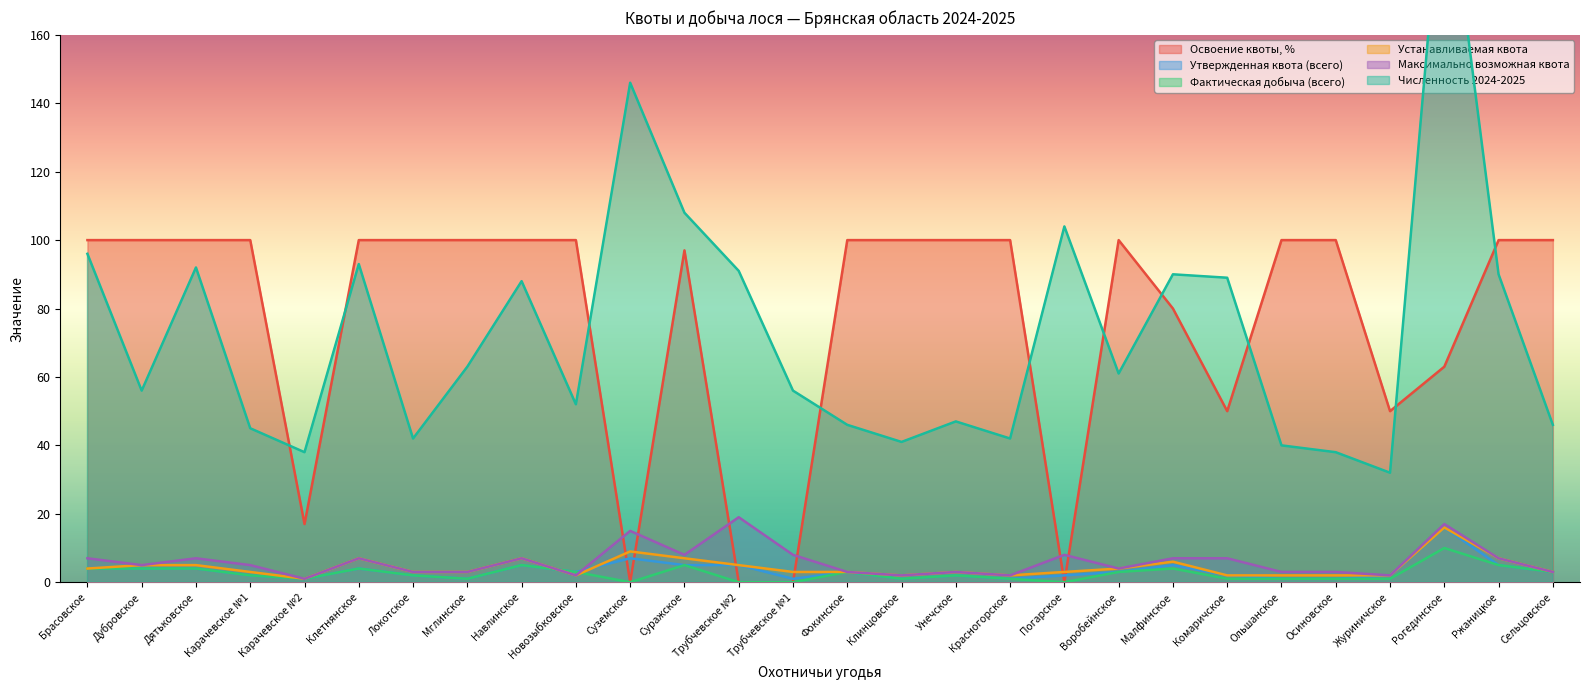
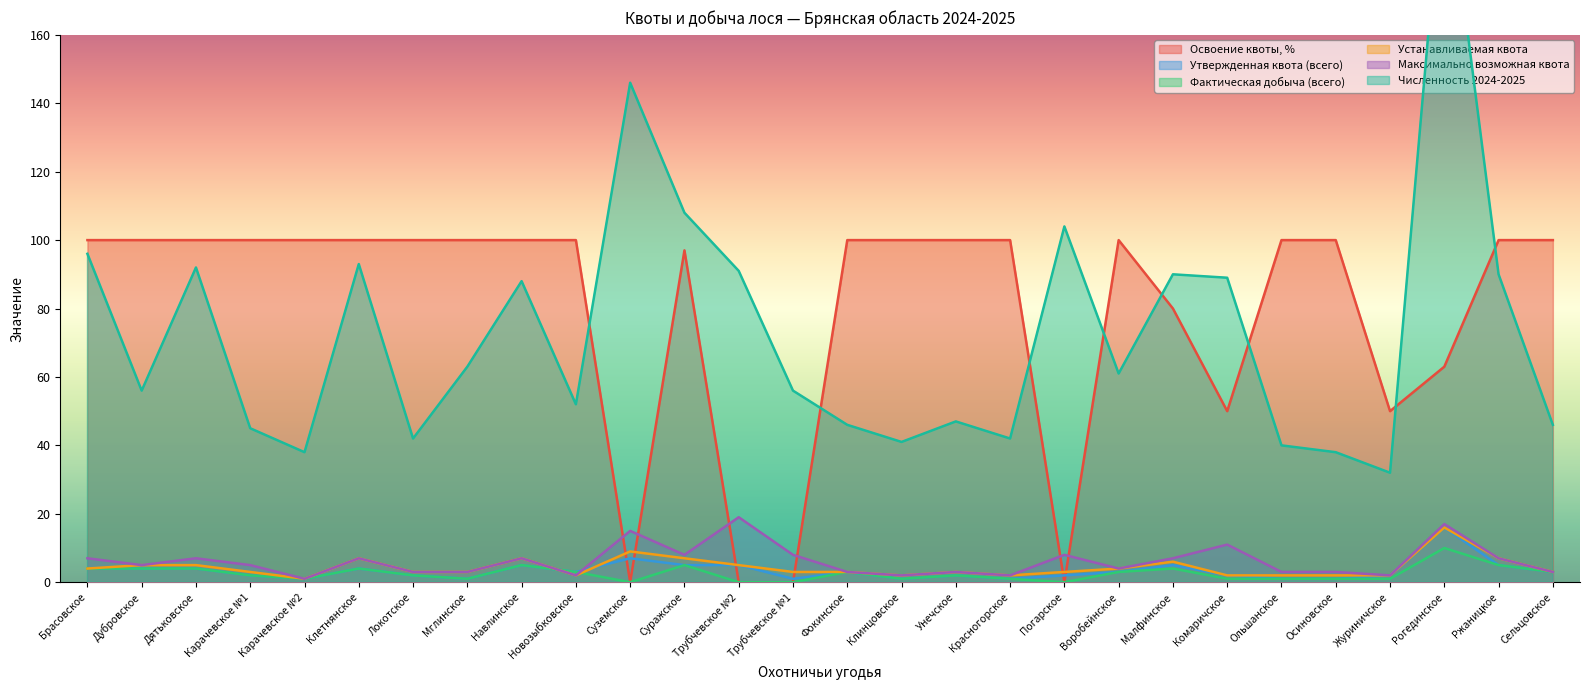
Освоение квоты, %, Карачевское №2: 17 -> 100
Максимально возможная квота, Комаричское: 7 -> 11
